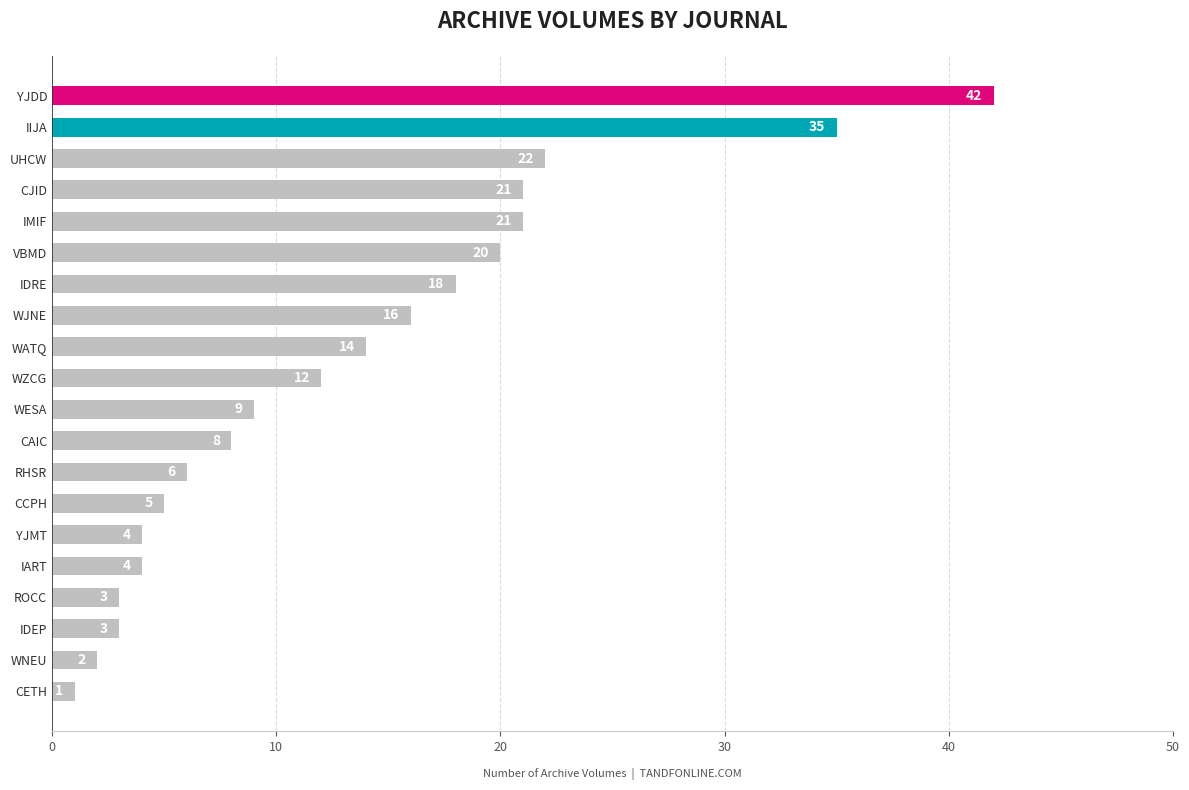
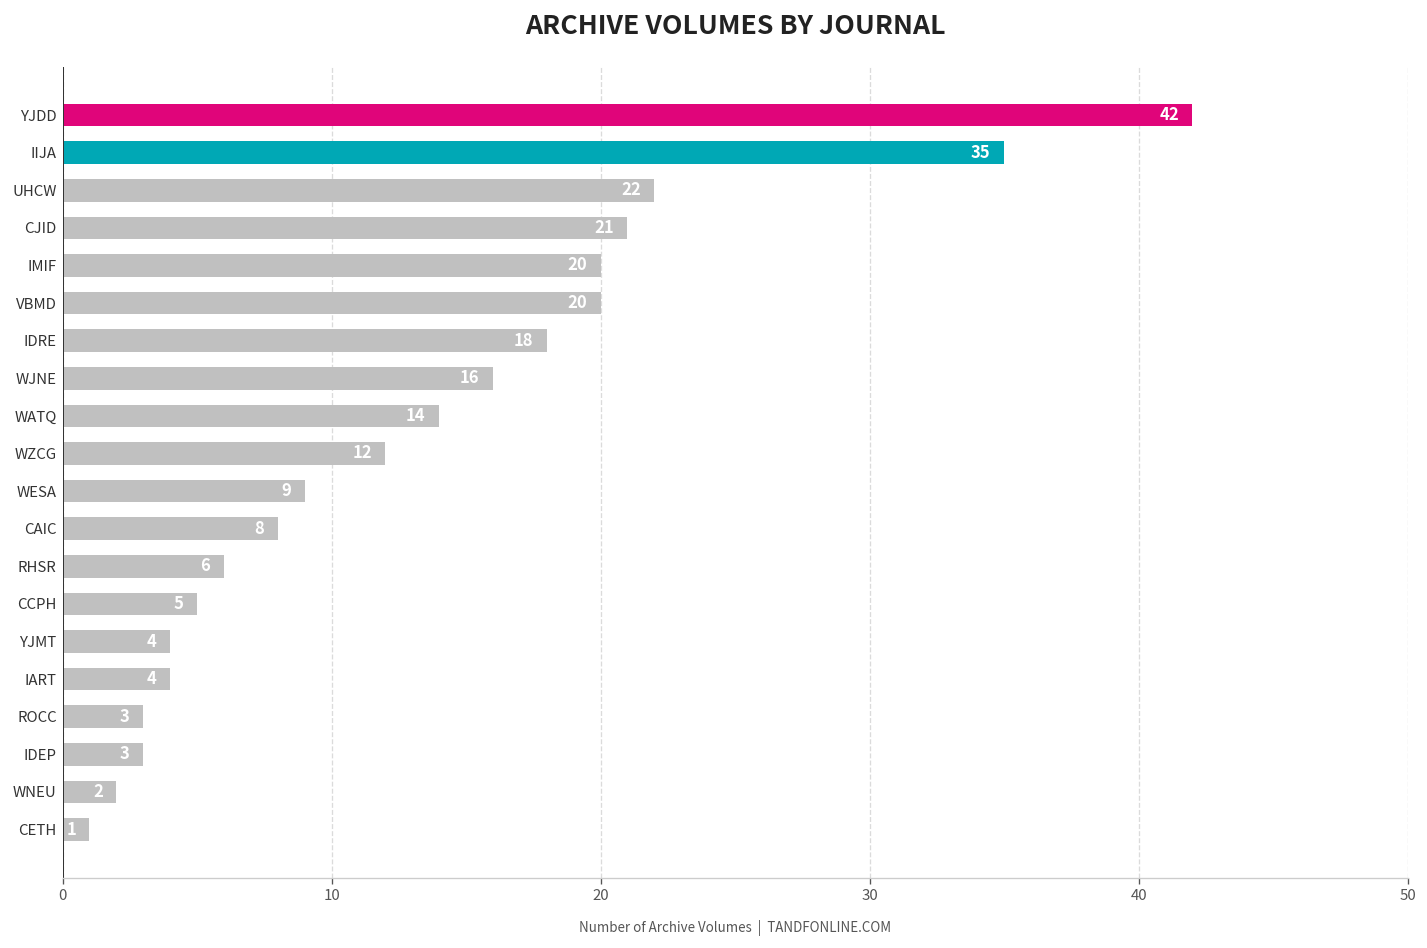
IMIF: 21 -> 20
